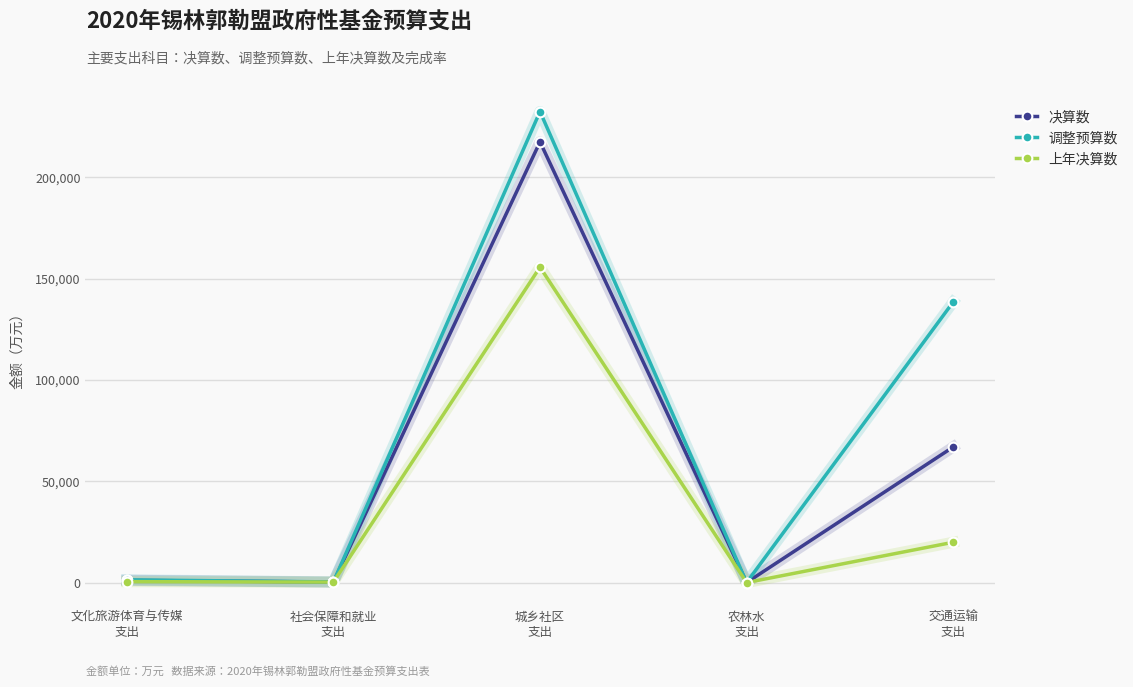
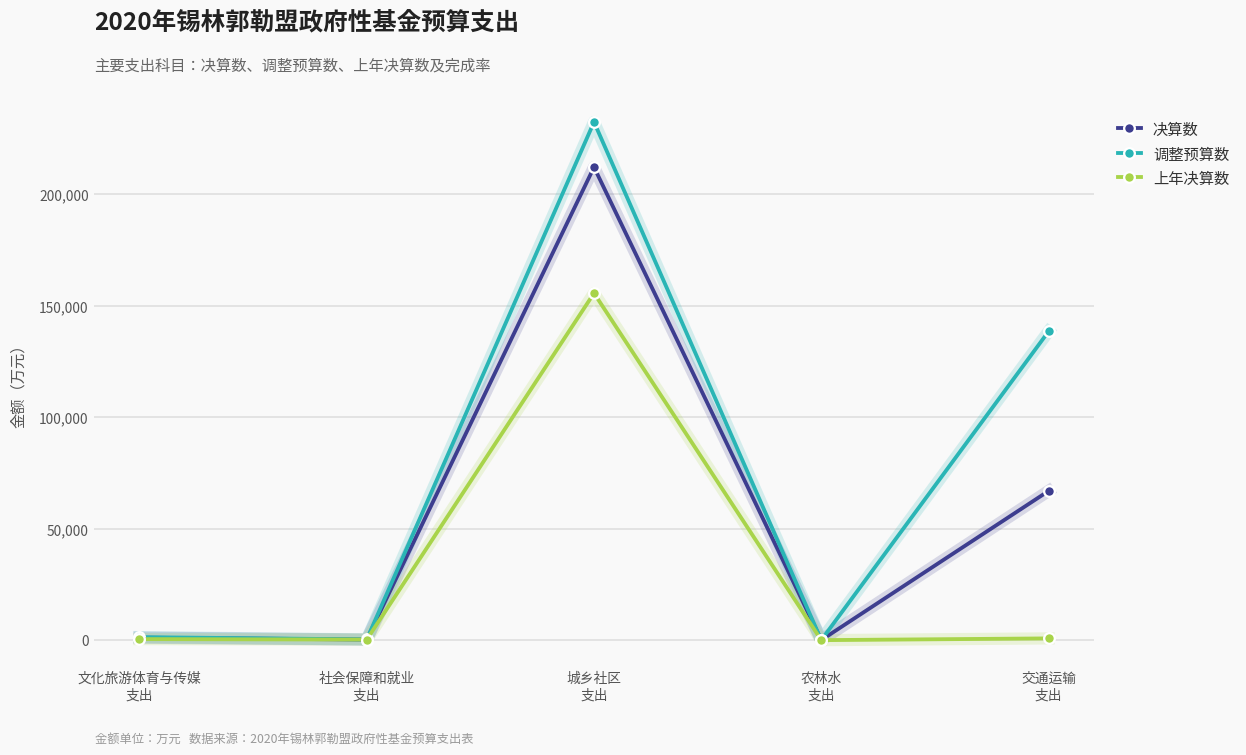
决算数, 城乡社区 支出: 217,000 -> 212,000
上年决算数, 交通运输 支出: 20,000 -> 1,000
